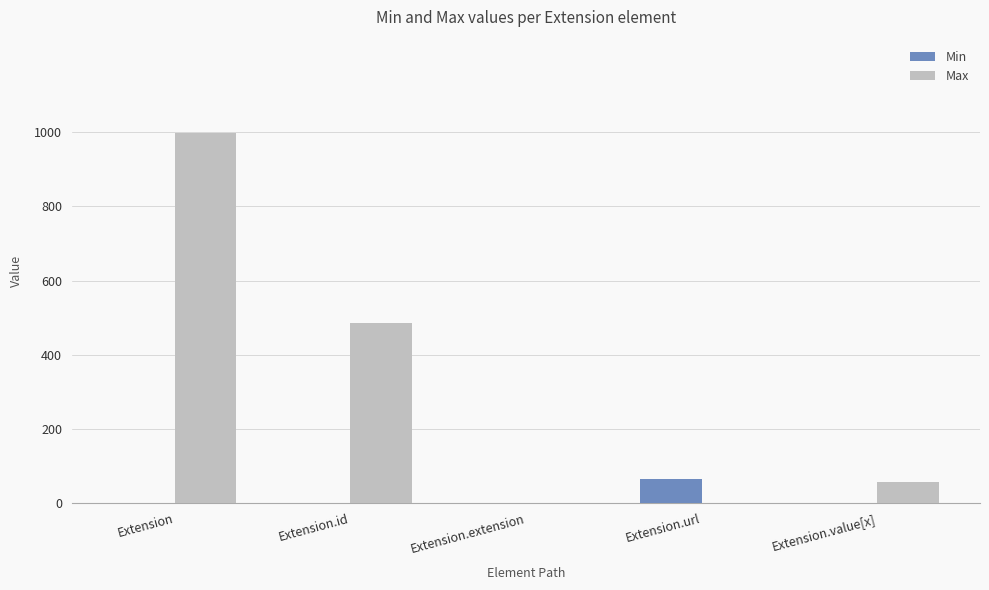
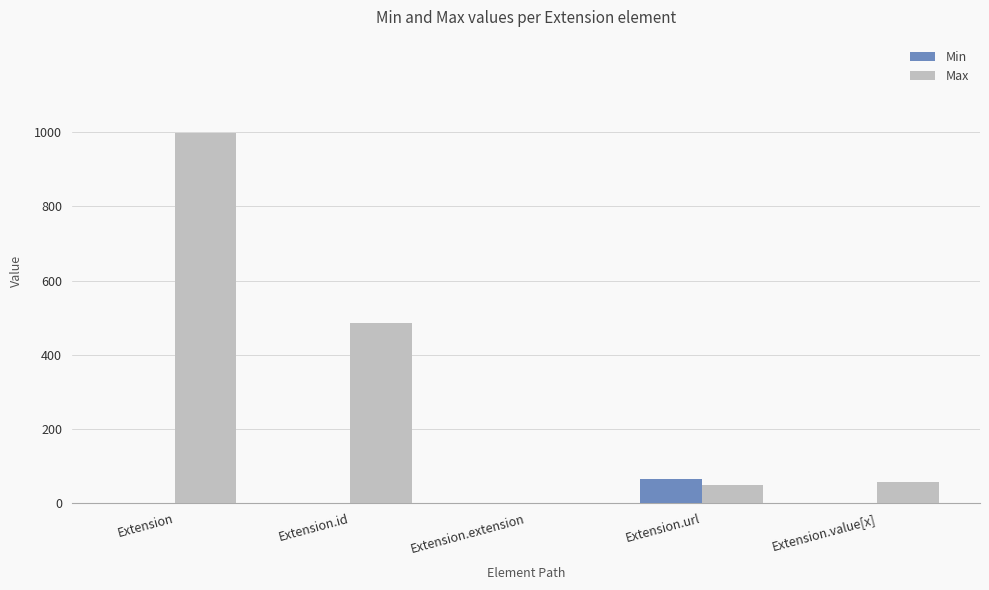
Max, Extension.url: 0 -> 50
